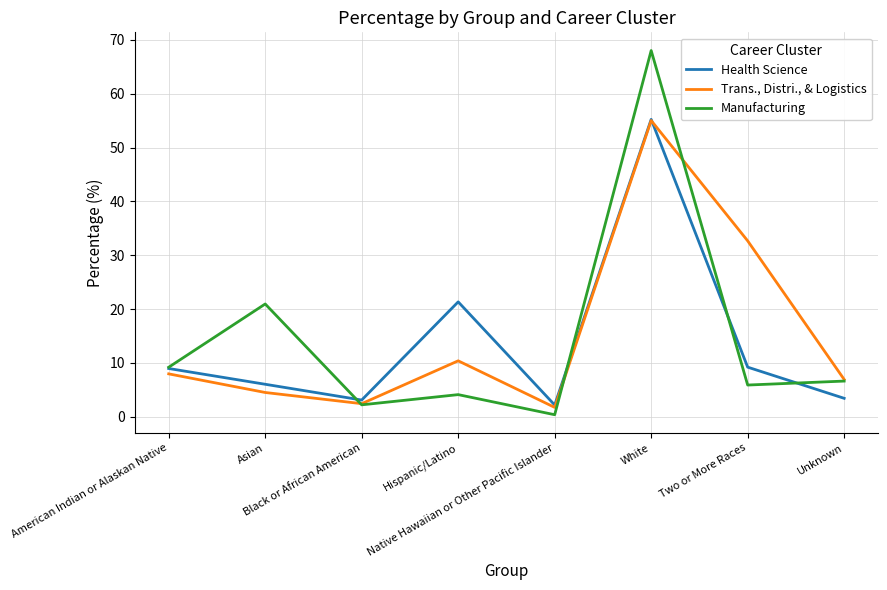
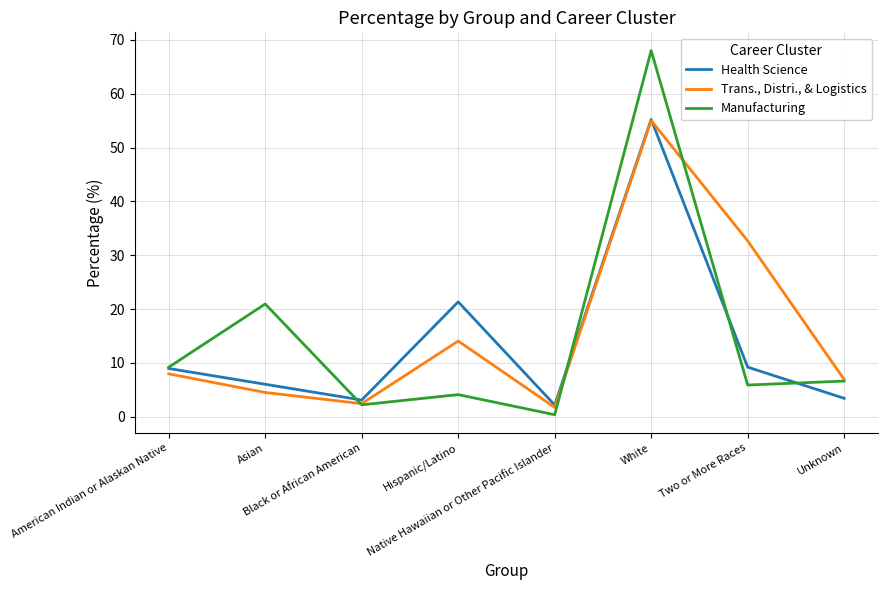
Trans., Distri., & Logistics, Hispanic/Latino: 10 -> 14
